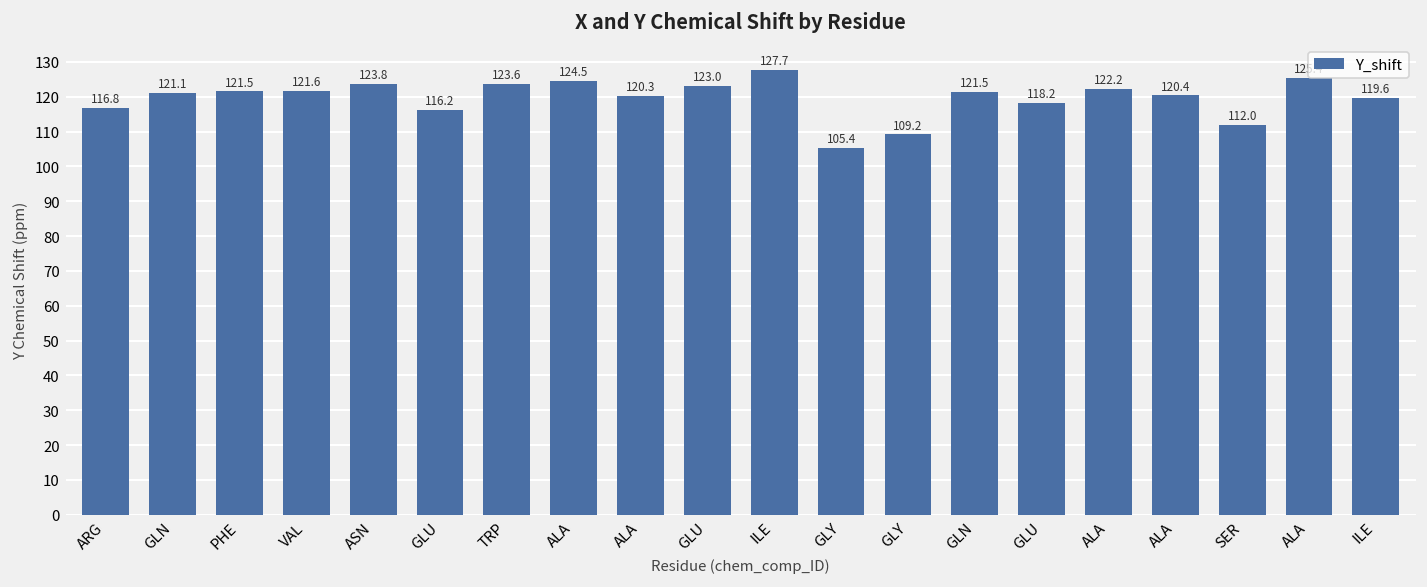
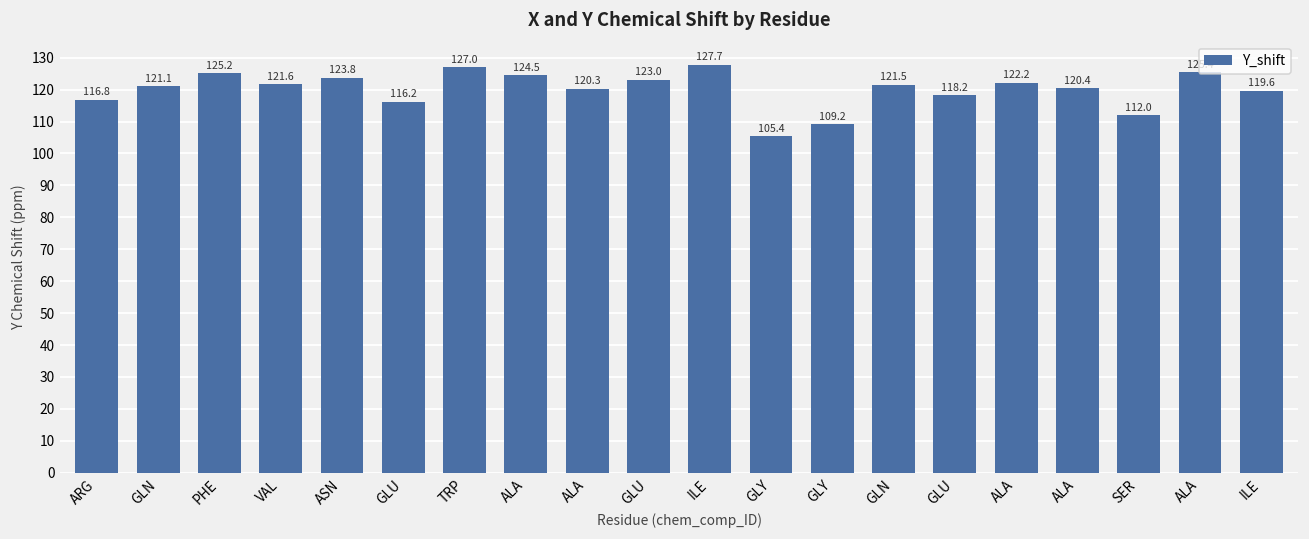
PHE: 121.5 -> 125.2
TRP: 123.6 -> 127.0
